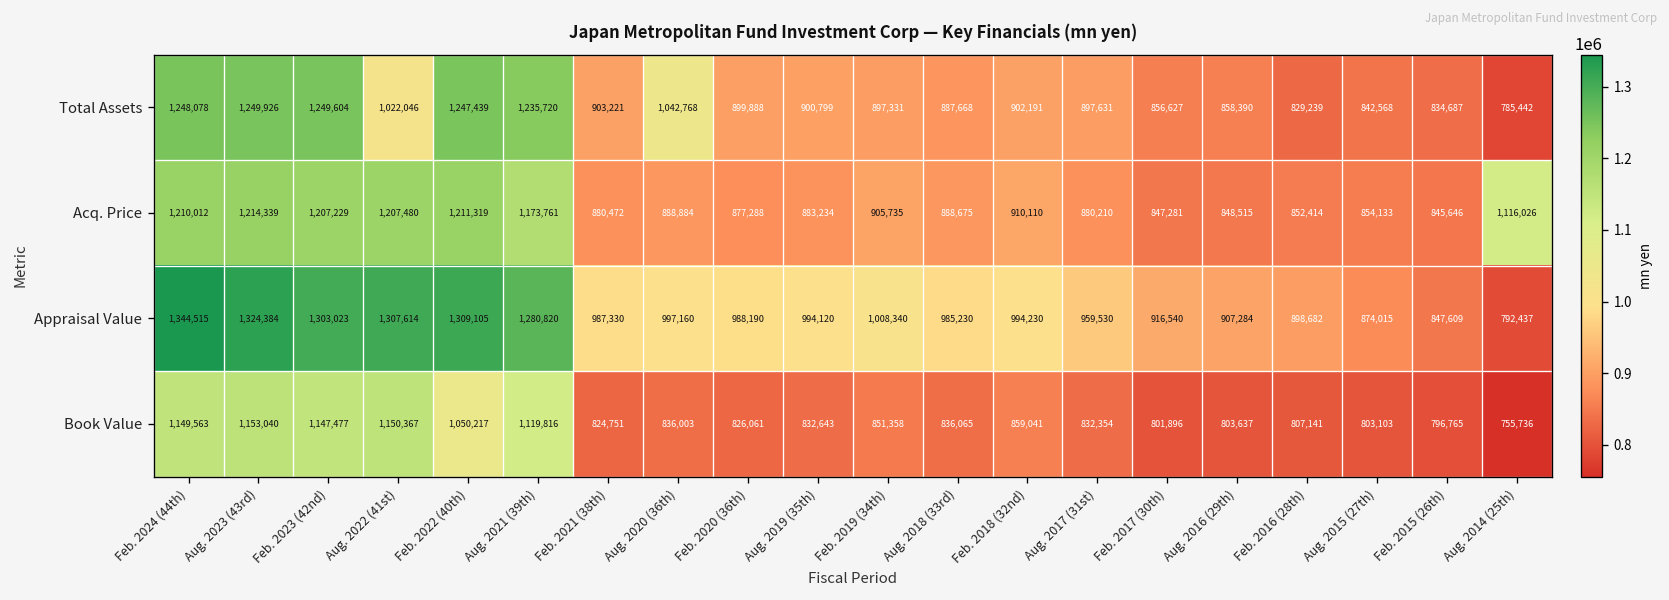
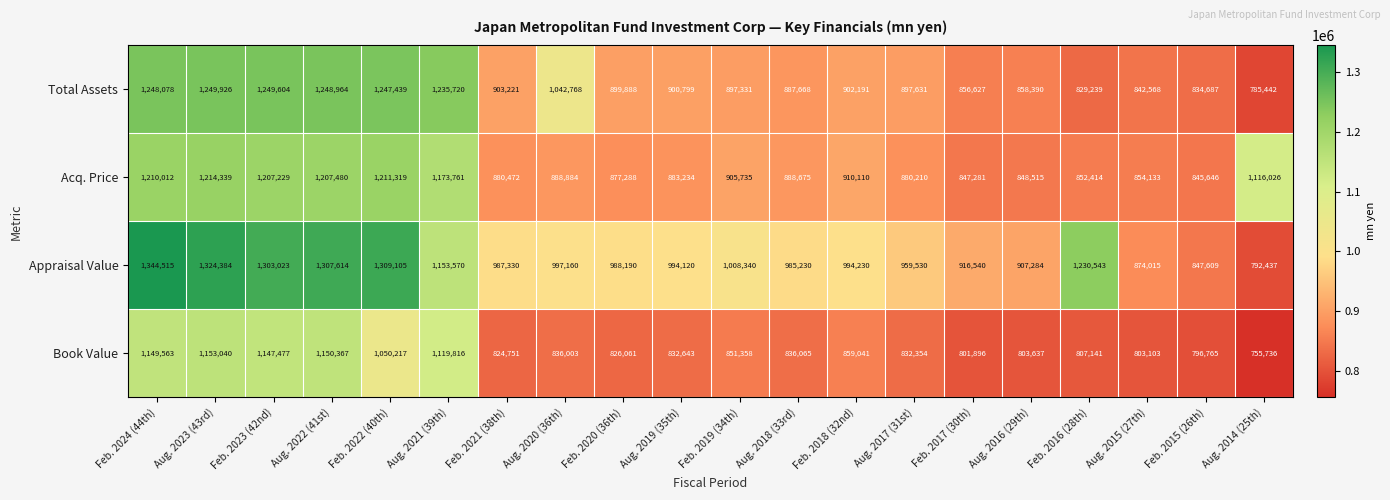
Total Assets, Aug. 2022 (41st): 1,022,046 -> 1,248,964
Appraisal Value, Aug. 2021 (39th): 1,280,820 -> 1,153,570
Appraisal Value, Feb. 2016 (28th): 898,682 -> 1,230,543
